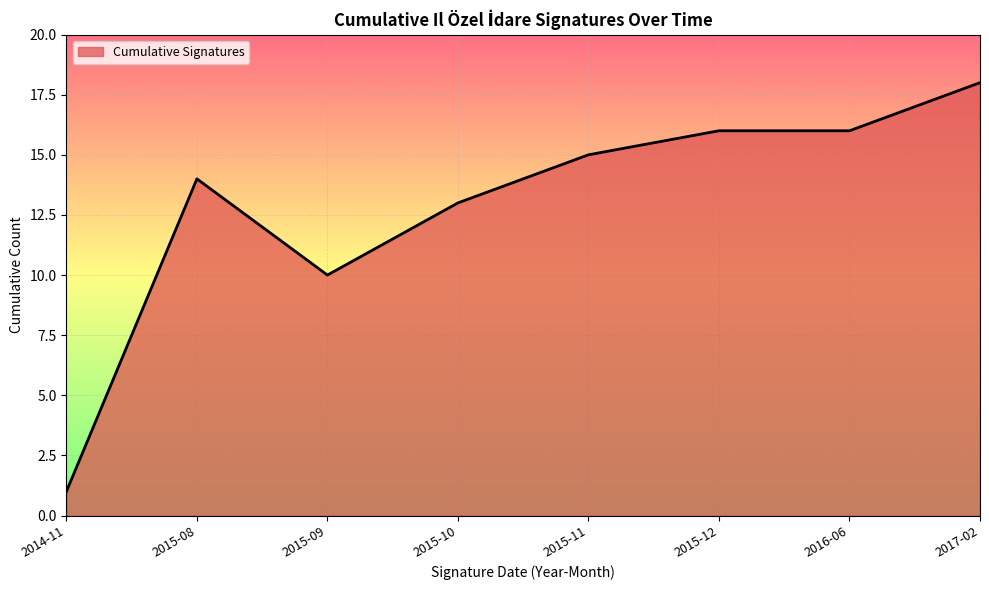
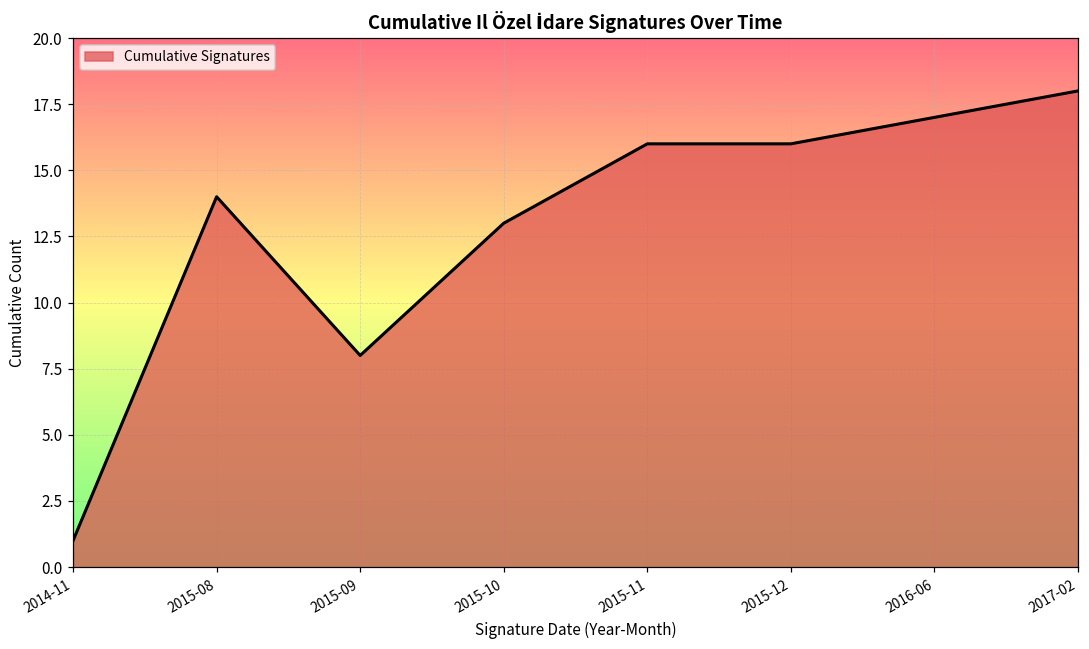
2015-09: 10 -> 8
2015-11: 15 -> 16
2016-06: 16 -> 17
